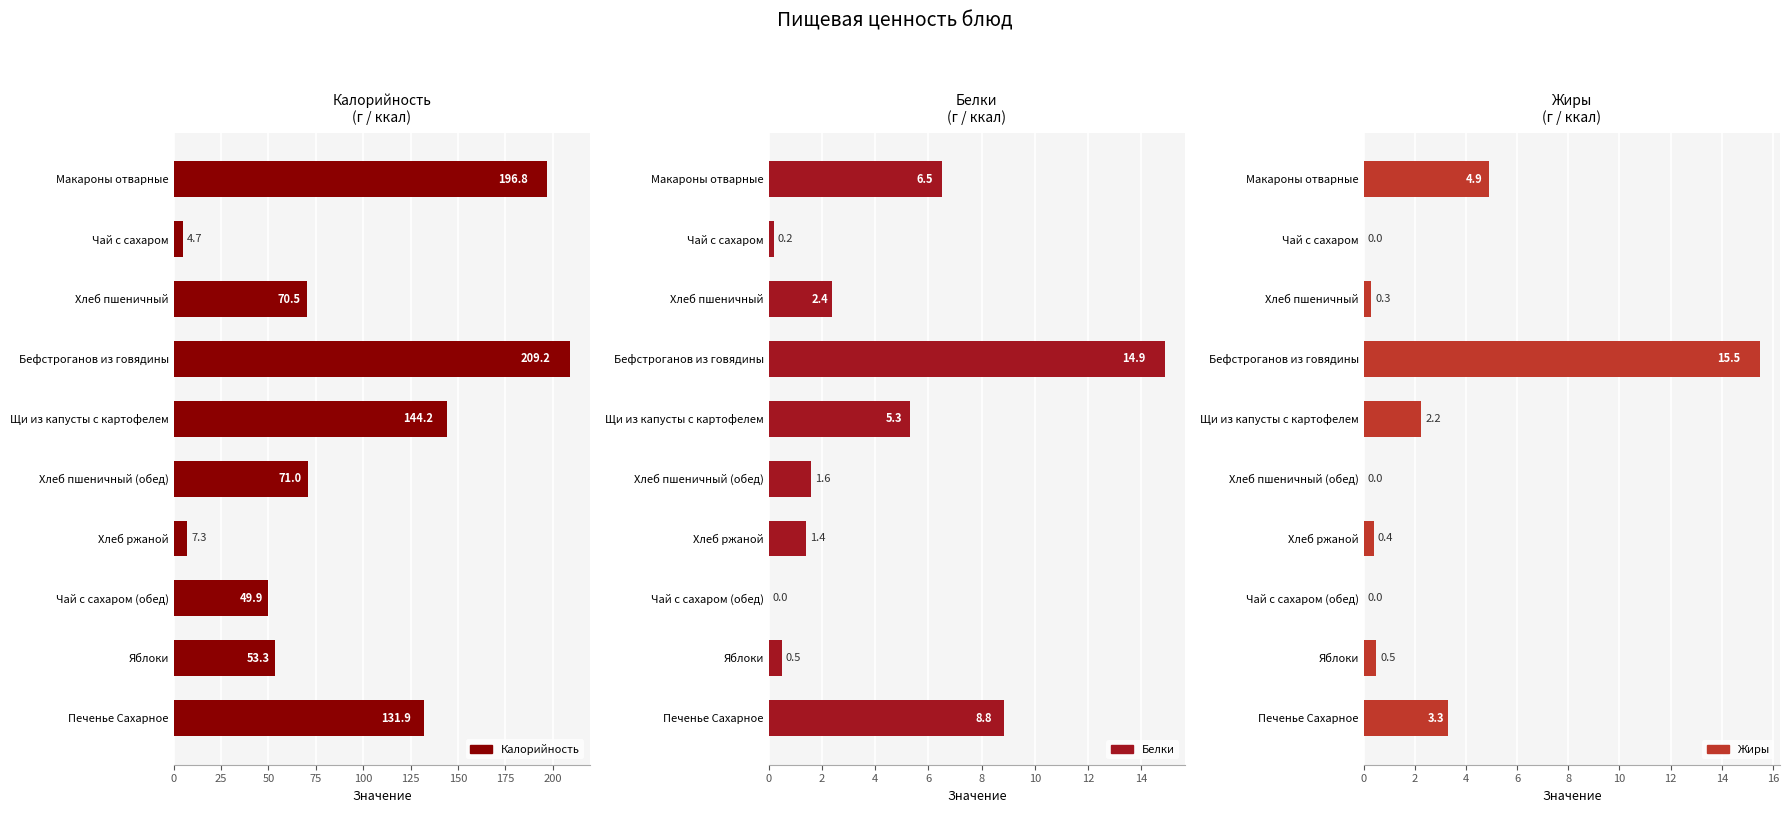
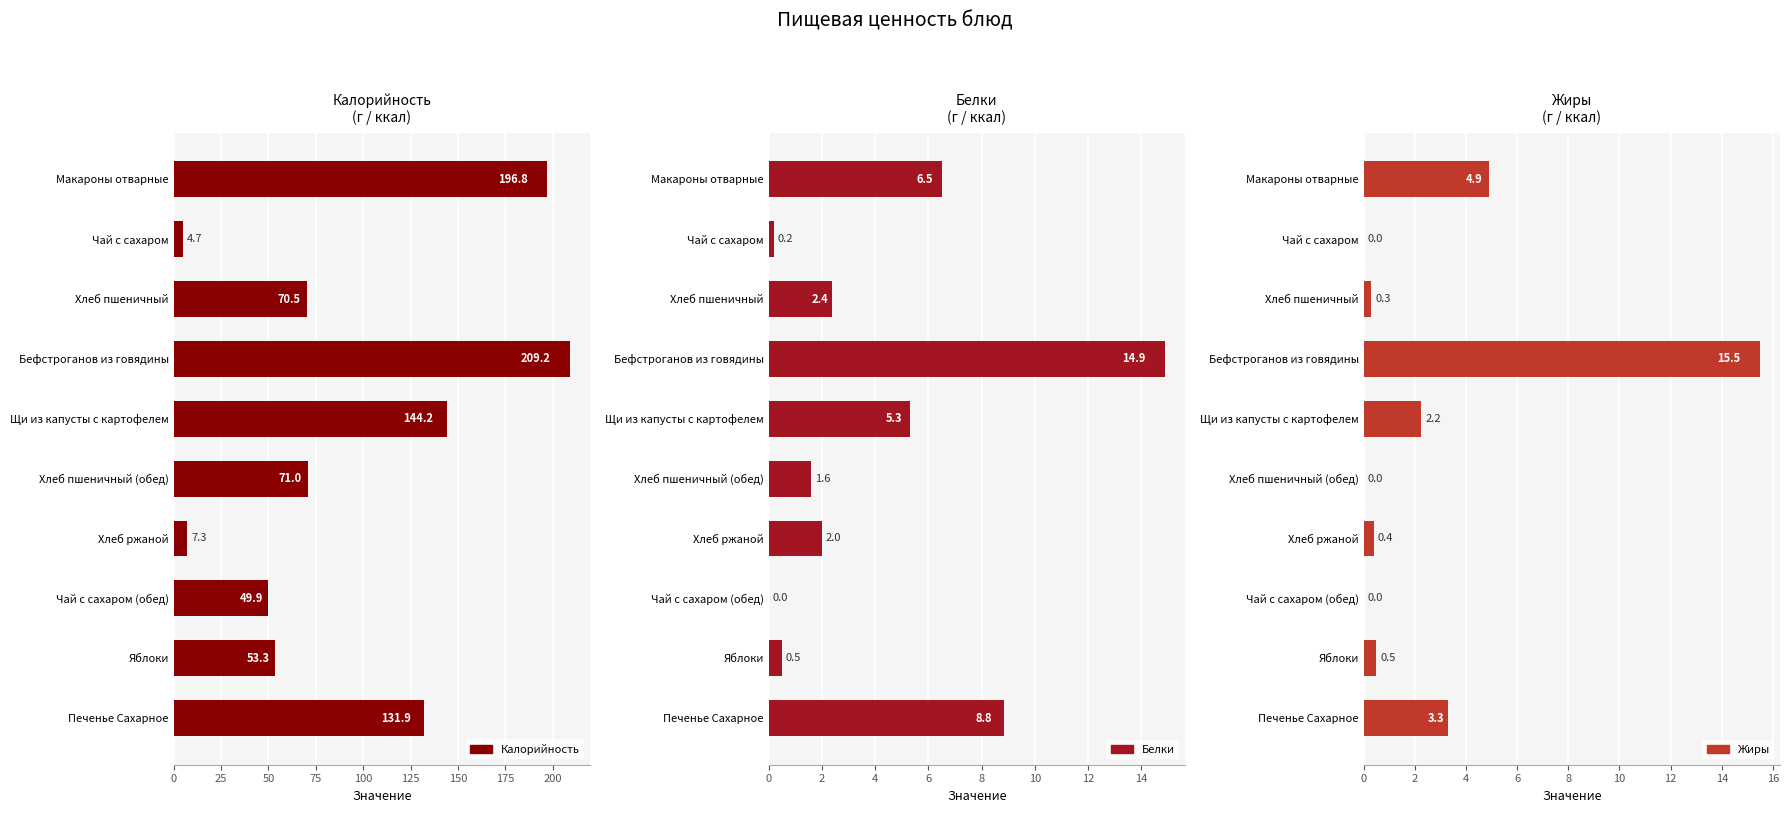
Белки (г / ккал), Хлеб ржаной: 1.4 -> 2.0
